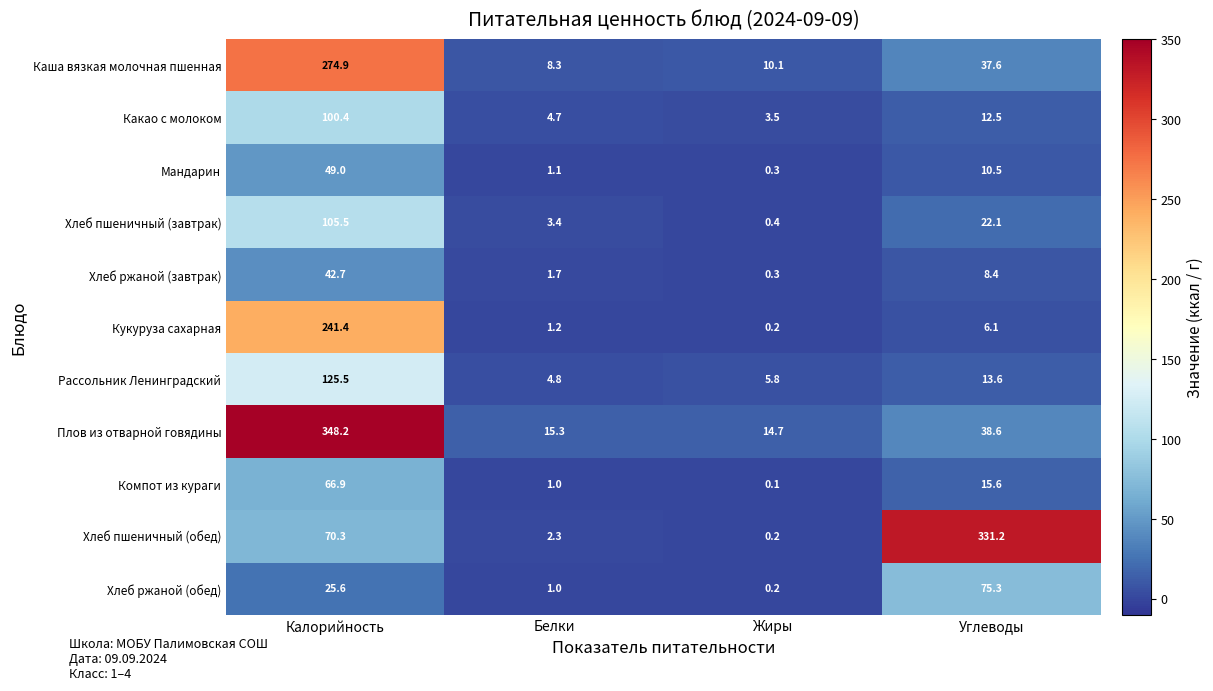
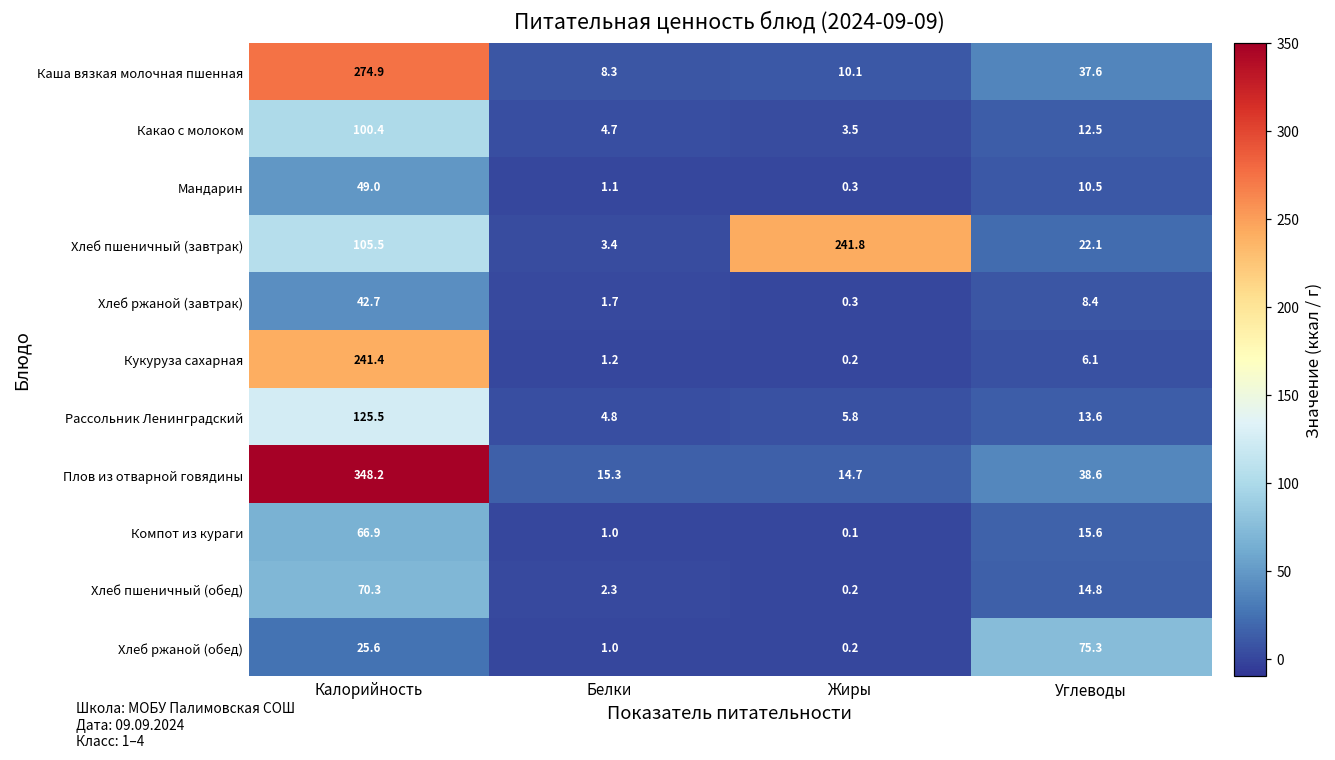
Хлеб пшеничный (завтрак), Жиры: 0.4 -> 241.8
Хлеб пшеничный (обед), Углеводы: 331.2 -> 14.8
